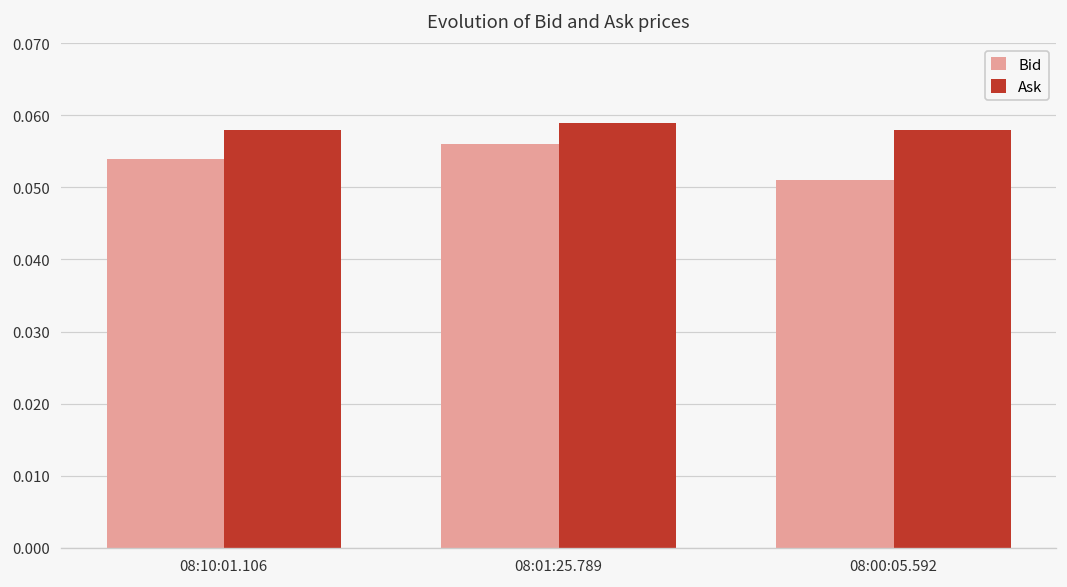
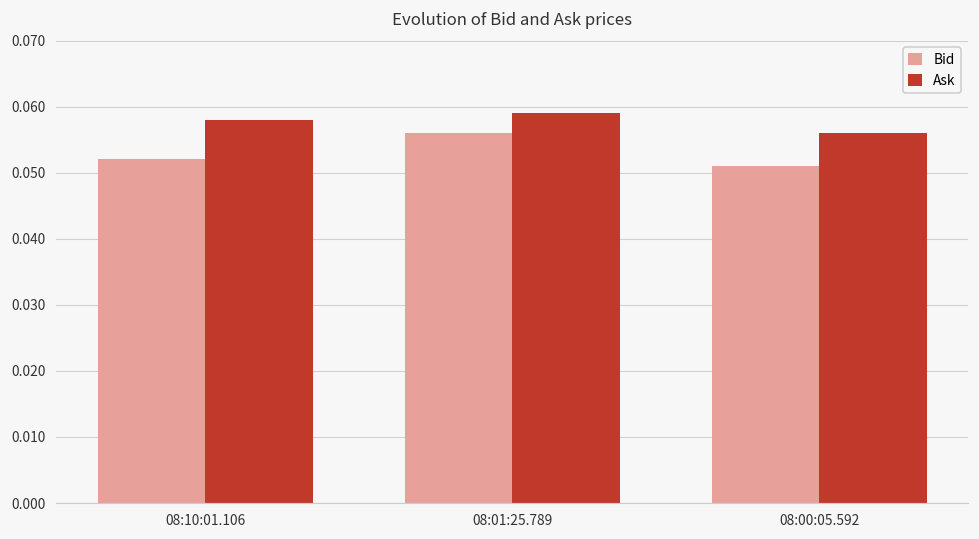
Bid, 08:10:01.106: 0.054 -> 0.052
Ask, 08:00:05.592: 0.058 -> 0.056
